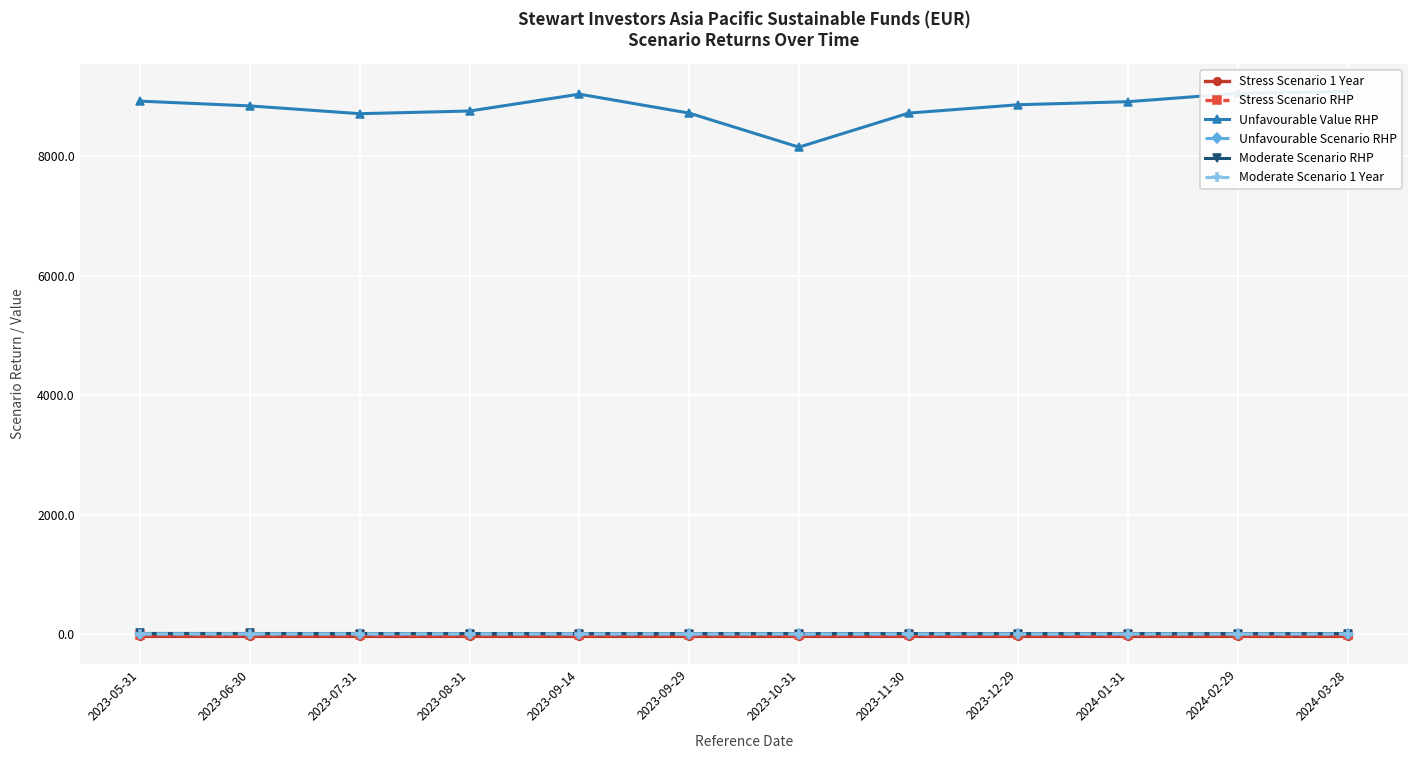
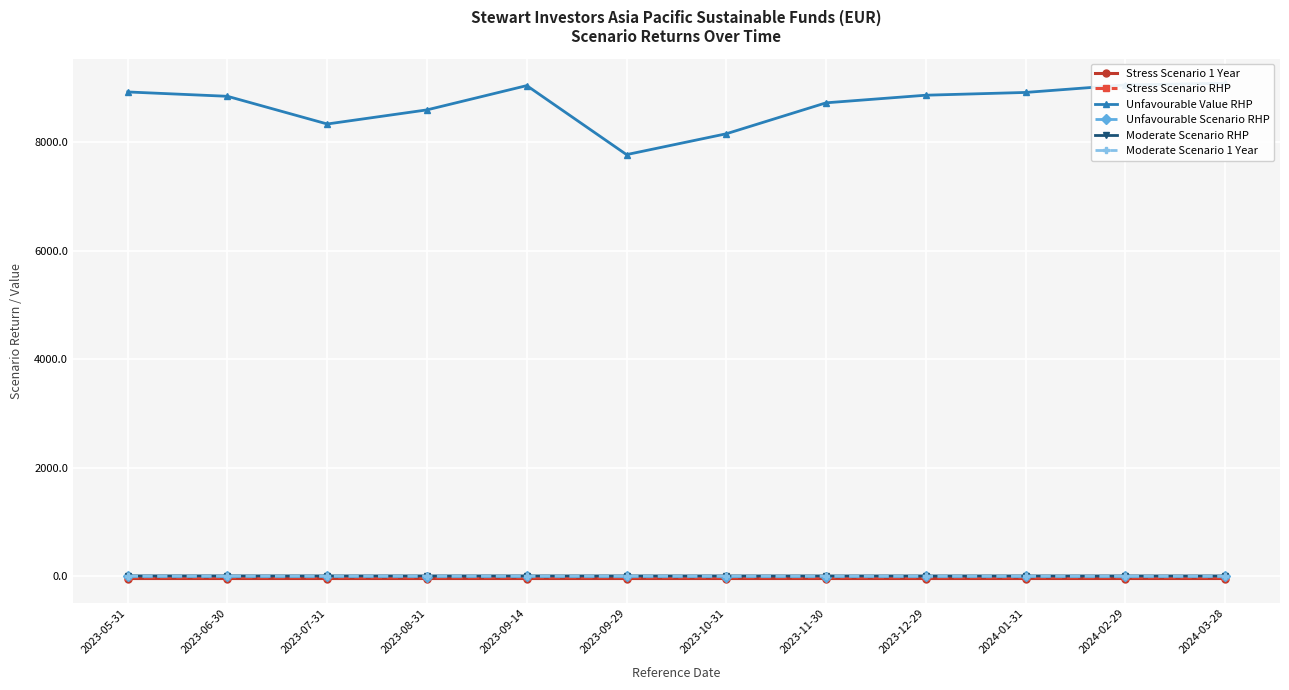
Unfavourable Value RHP, 2023-07-31: 8700 -> 8300
Unfavourable Value RHP, 2023-08-31: 8800 -> 8600
Unfavourable Value RHP, 2023-09-29: 8700 -> 7800
